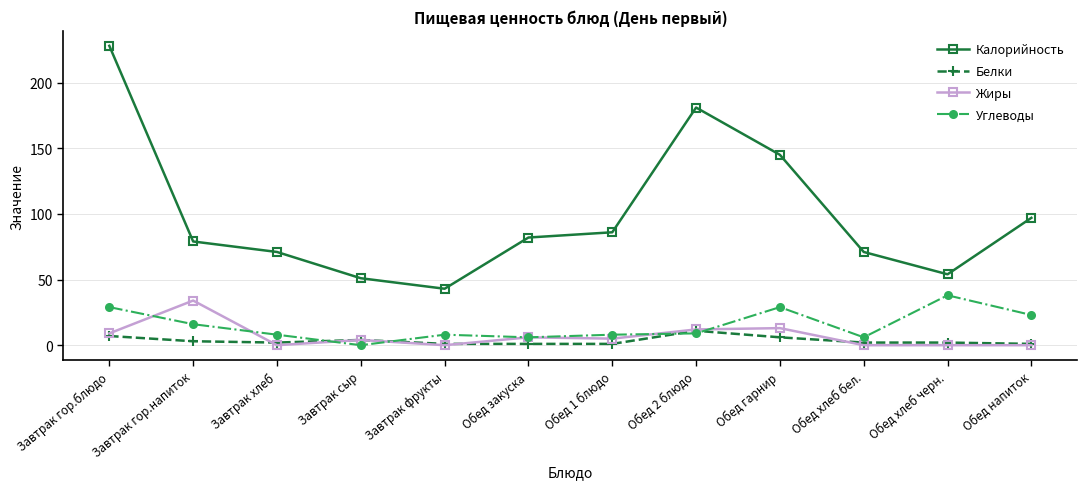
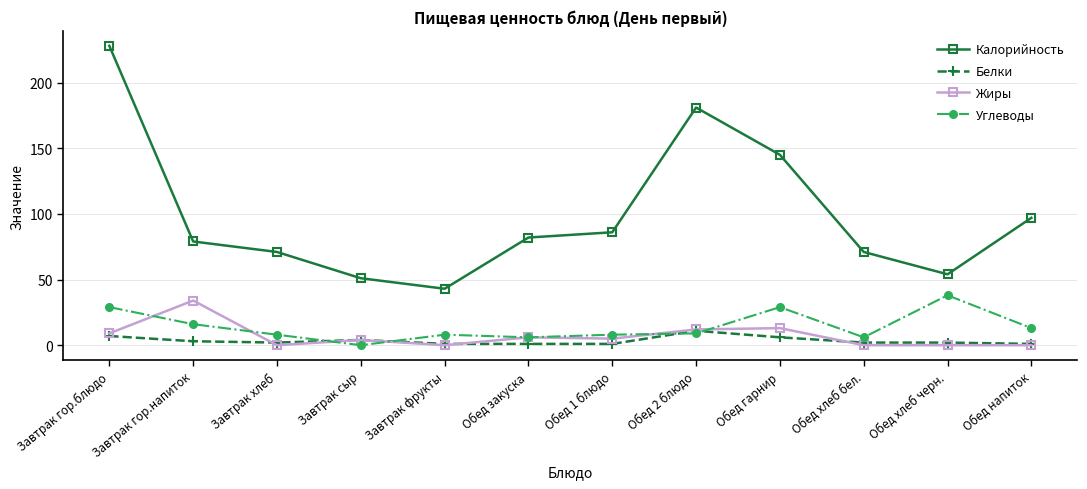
Углеводы, Обед напиток: 23 -> 13
